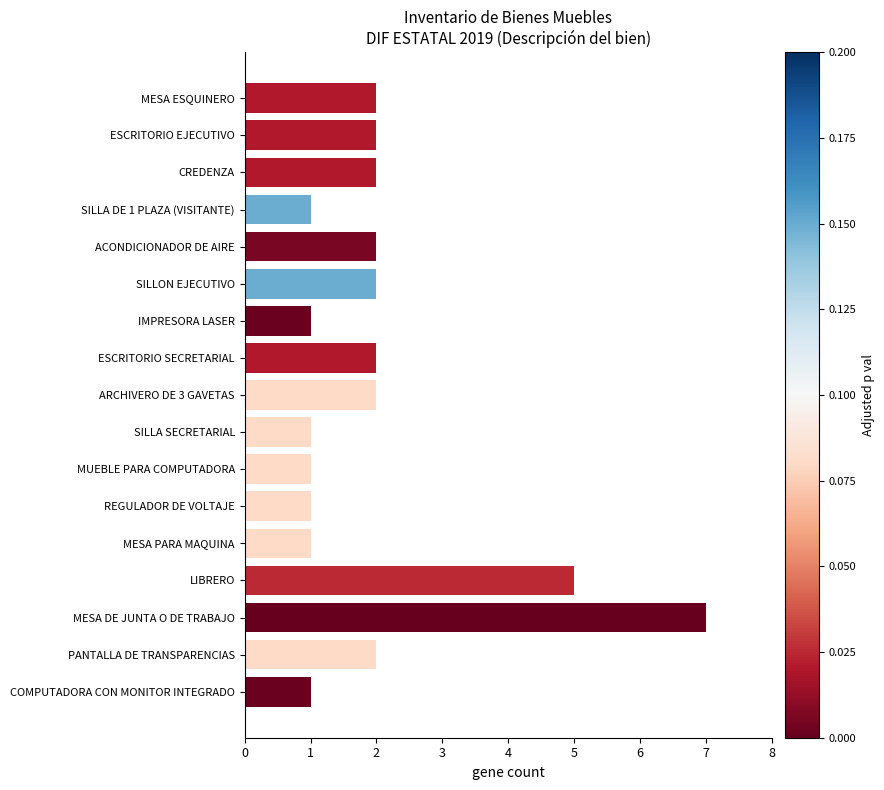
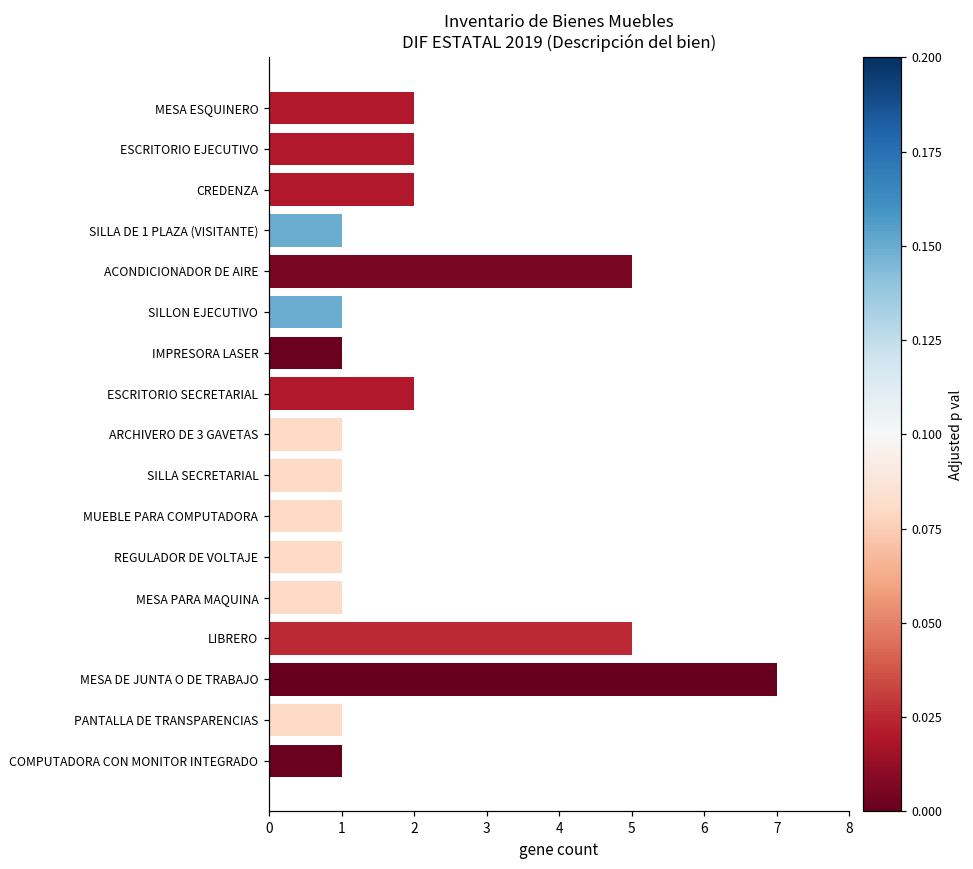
ACONDICIONADOR DE AIRE: 2 -> 5
SILLON EJECUTIVO: 2 -> 1
ARCHIVERO DE 3 GAVETAS: 2 -> 1
PANTALLA DE TRANSPARENCIAS: 2 -> 1
